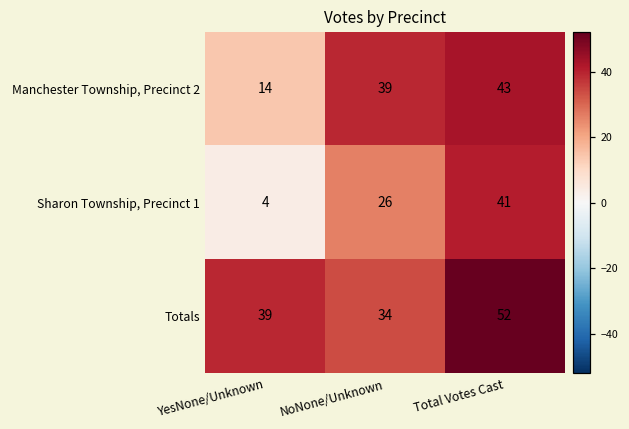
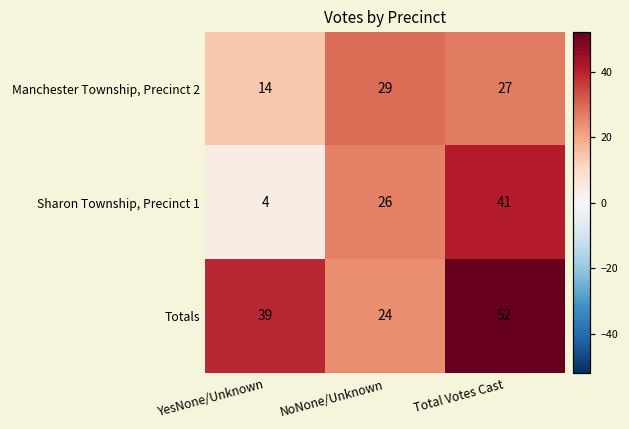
Manchester Township, Precinct 2, NoNone/Unknown: 39 -> 29
Manchester Township, Precinct 2, Total Votes Cast: 43 -> 27
Totals, NoNone/Unknown: 34 -> 24
